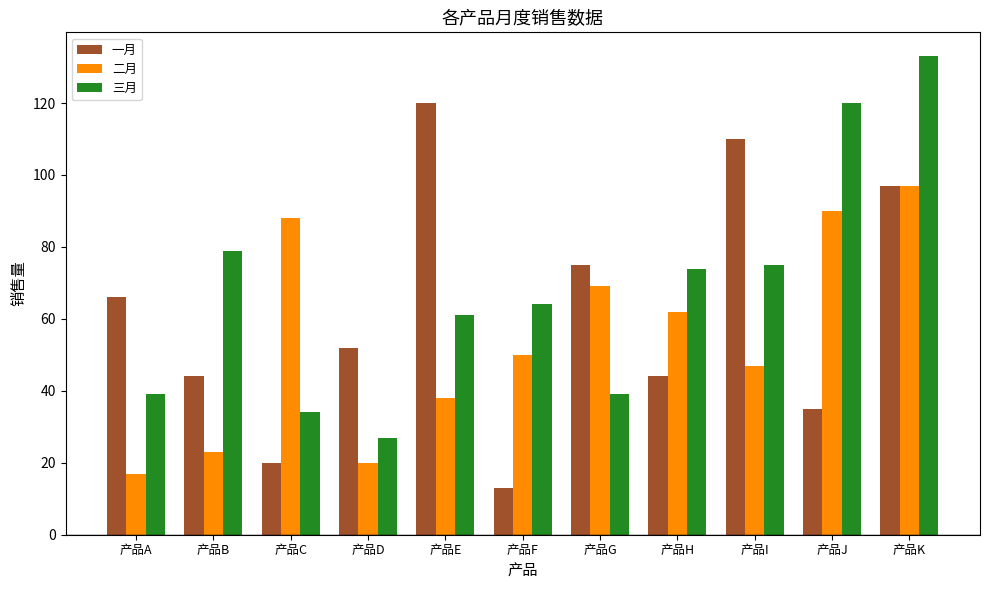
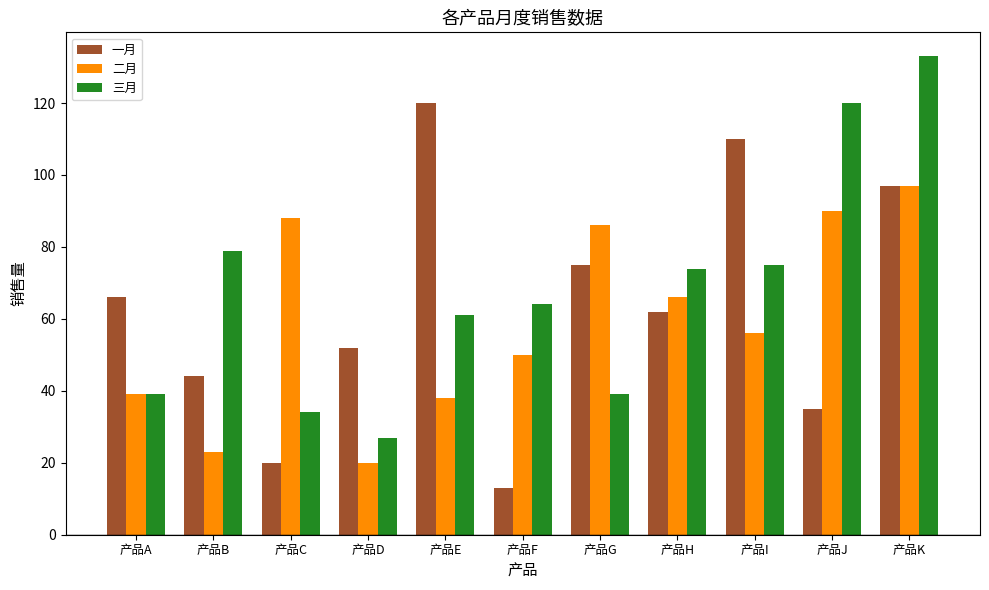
二月, 产品A: 17 -> 39
二月, 产品G: 69 -> 86
一月, 产品H: 44 -> 62
二月, 产品H: 62 -> 66
二月, 产品I: 47 -> 56
